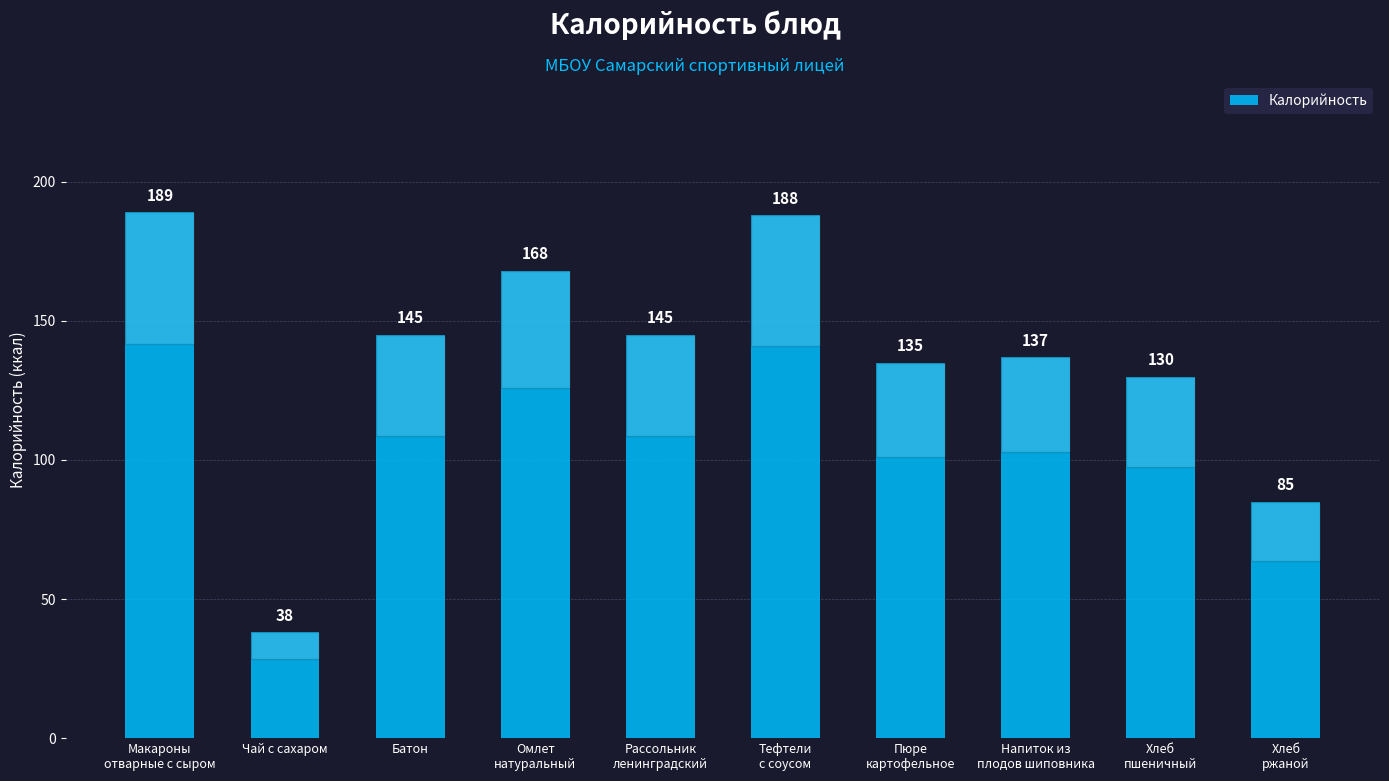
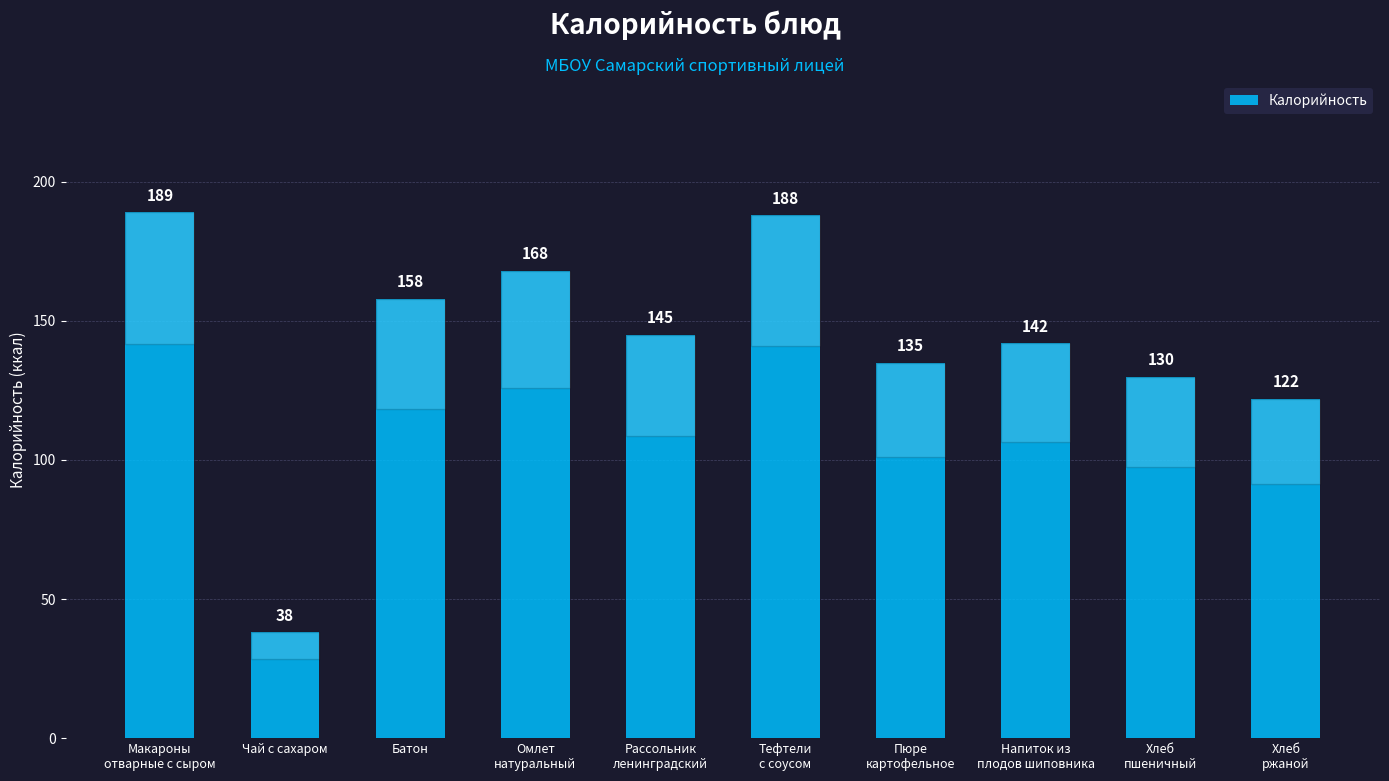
Батон: 145 -> 158
Напиток из плодов шиповника: 137 -> 142
Хлеб ржаной: 85 -> 122
